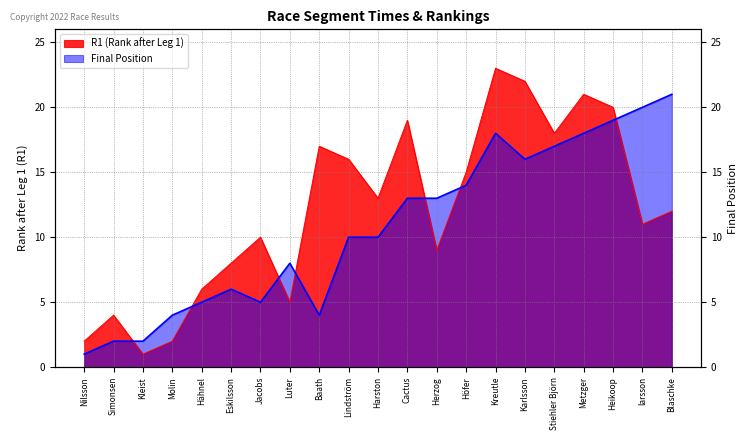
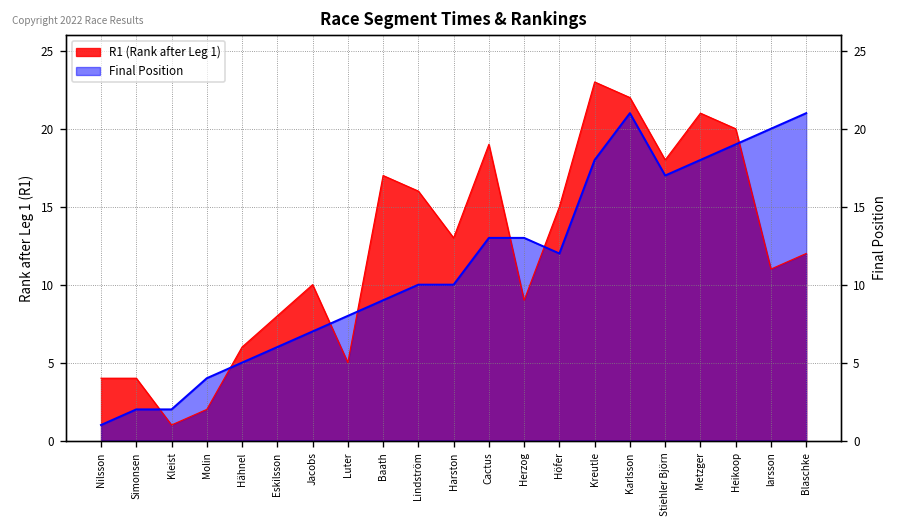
R1 (Rank after Leg 1), Nilsson: 2 -> 4
Final Position, Jacobs: 5 -> 7
Final Position, Baath: 4 -> 9
Final Position, Höfer: 14 -> 12
Final Position, Karlsson: 16 -> 21
